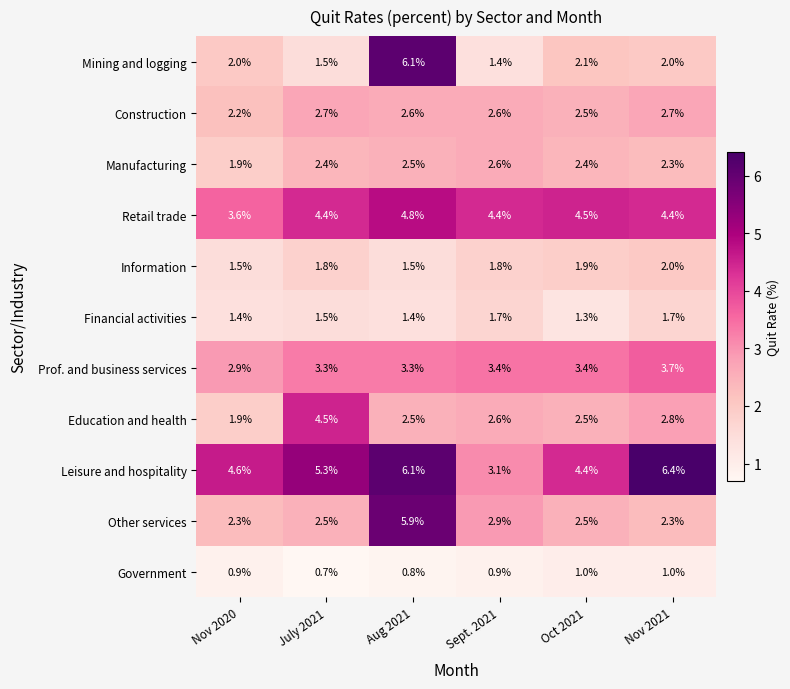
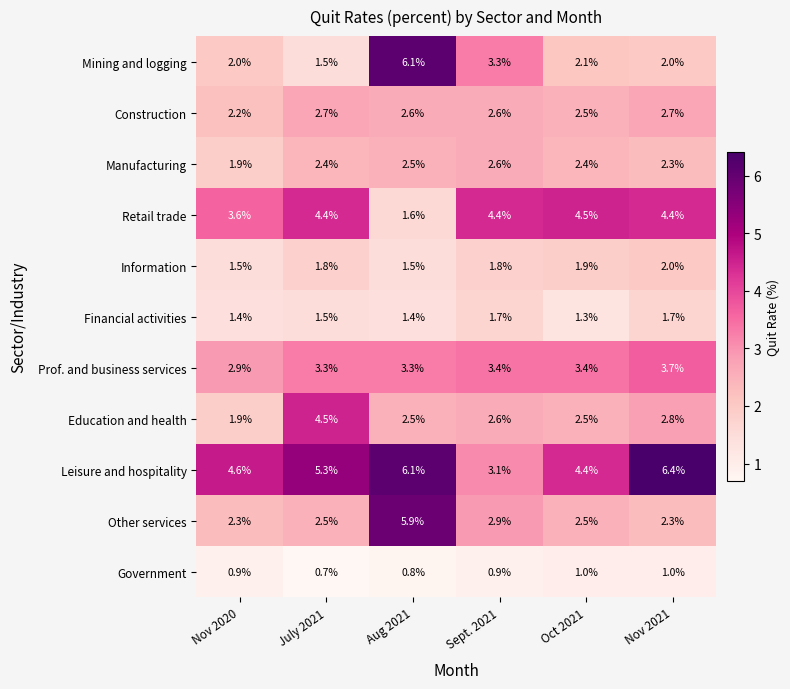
Mining and logging, Sept. 2021: 1.4% -> 3.3%
Retail trade, Aug 2021: 4.8% -> 1.6%
